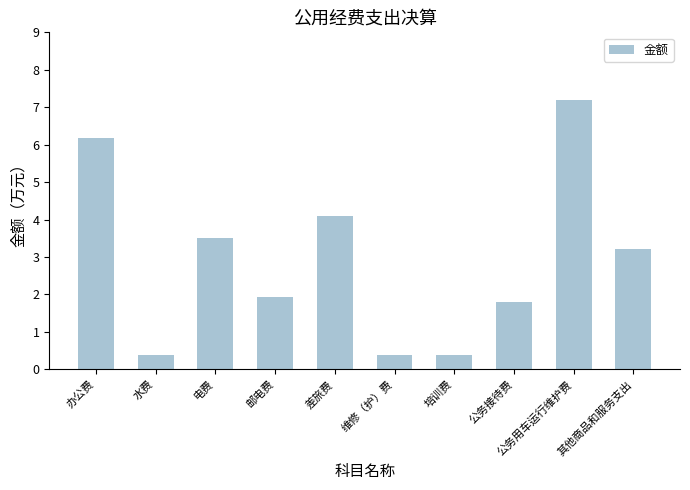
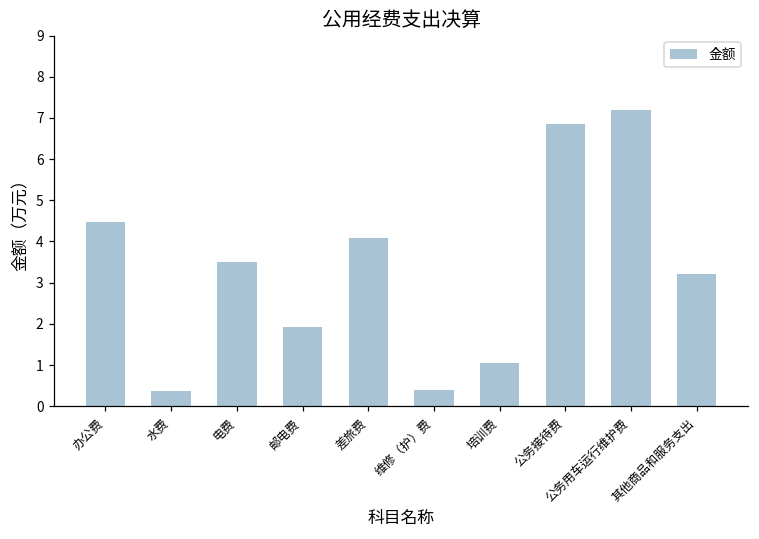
办公费: 6.2 -> 4.5
培训费: 0.4 -> 1.1
公务接待费: 1.8 -> 6.9
